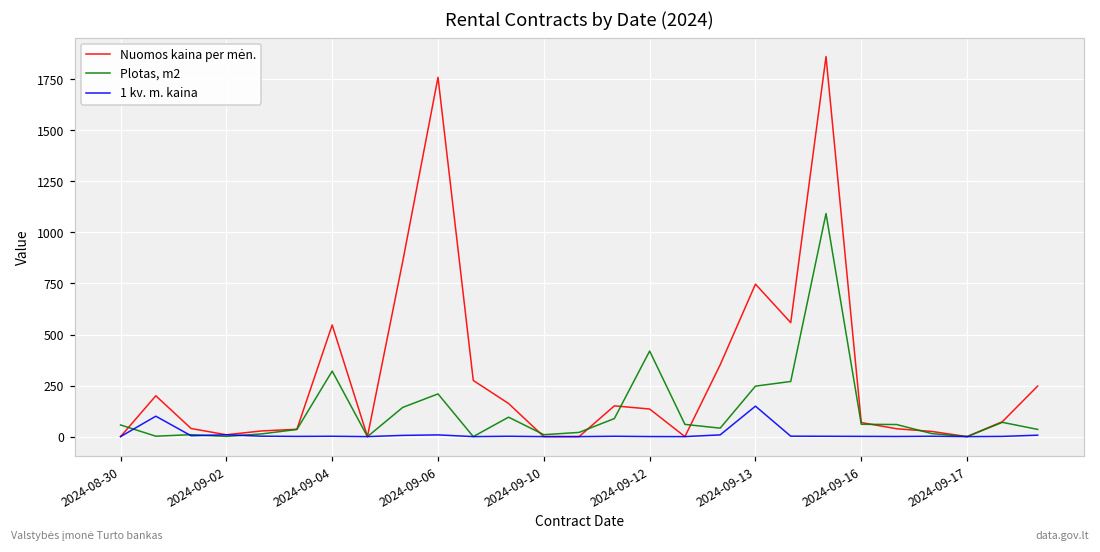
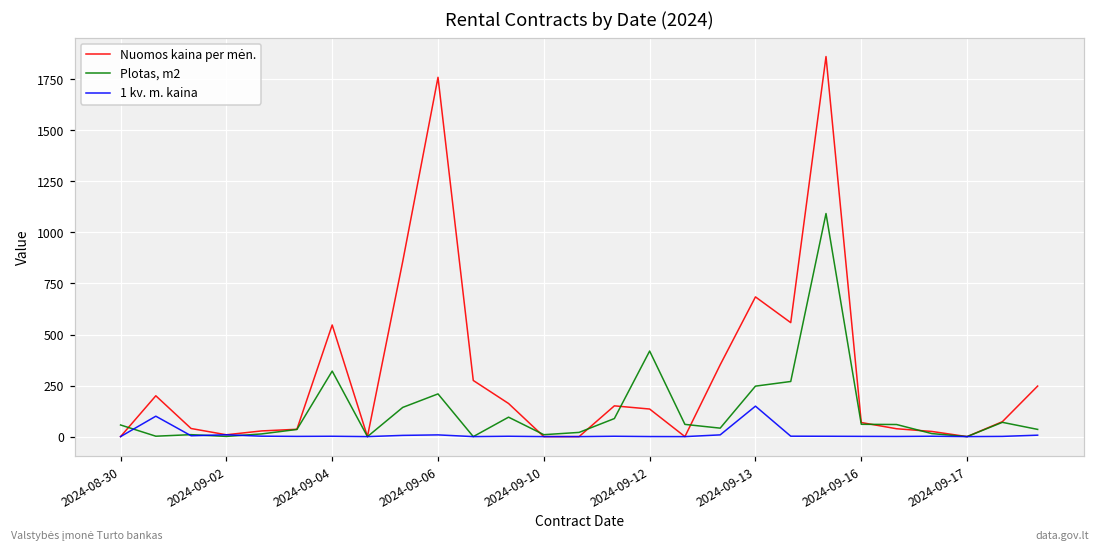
Nuomos kaina per mėn., 2024-09-13: 750 -> 680
